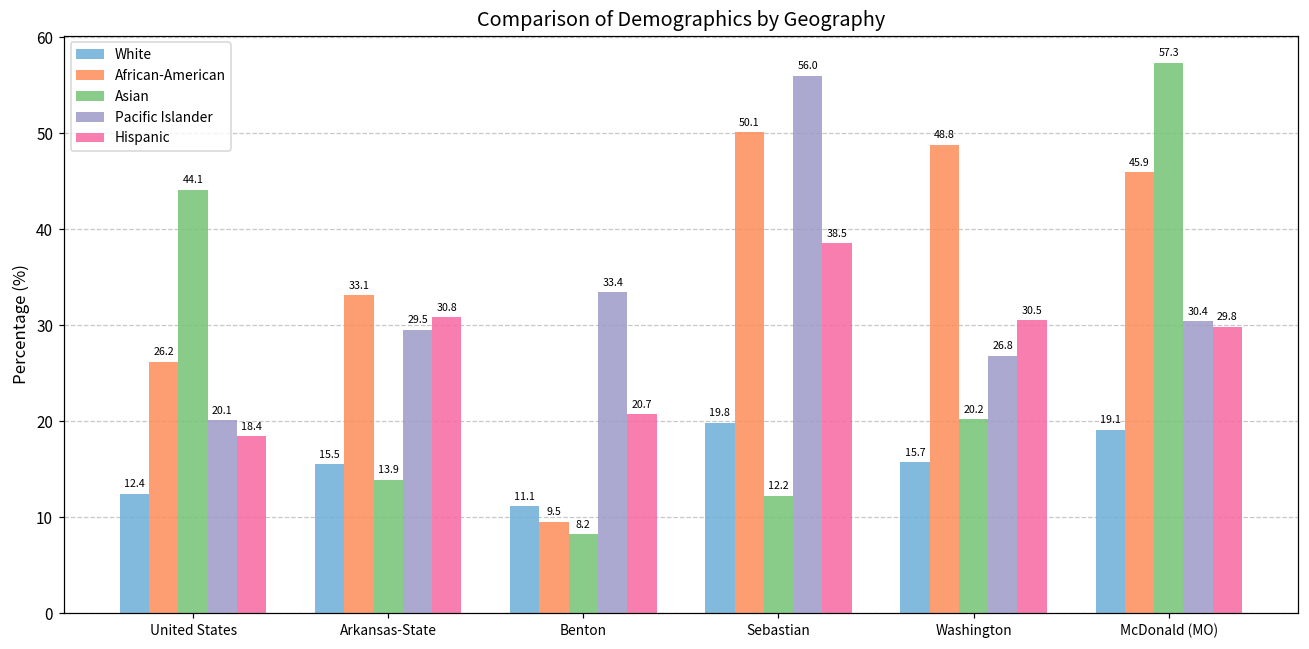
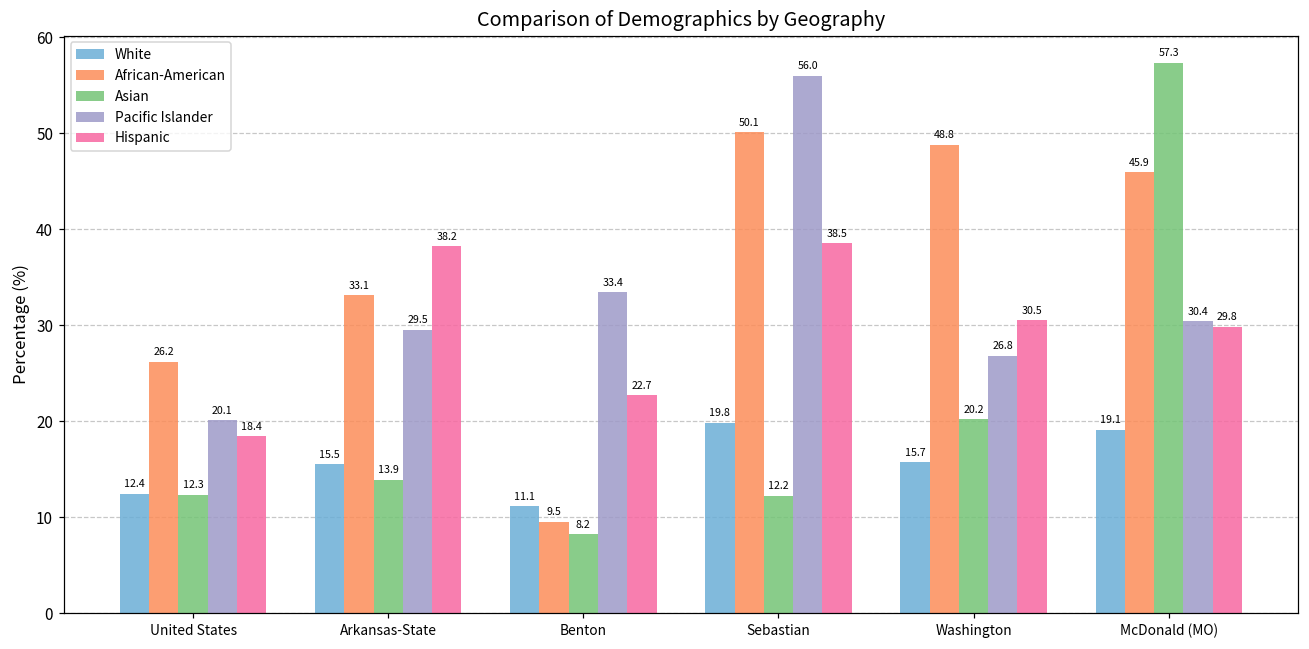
Asian, United States: 44.1 -> 12.3
Hispanic, Arkansas-State: 30.8 -> 38.2
Hispanic, Benton: 20.7 -> 22.7
